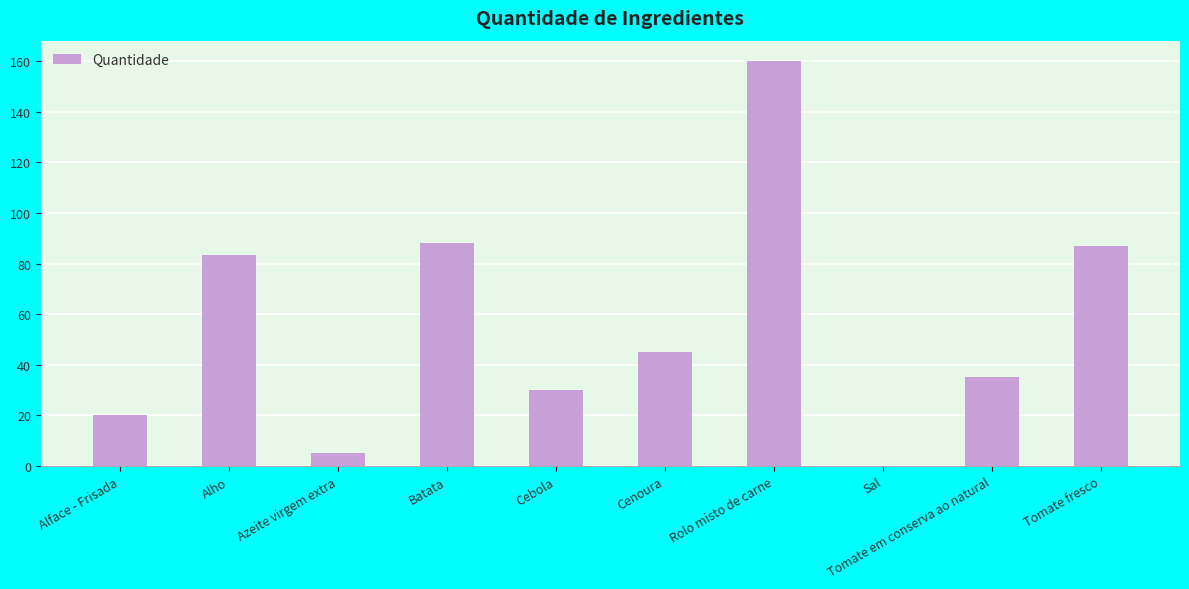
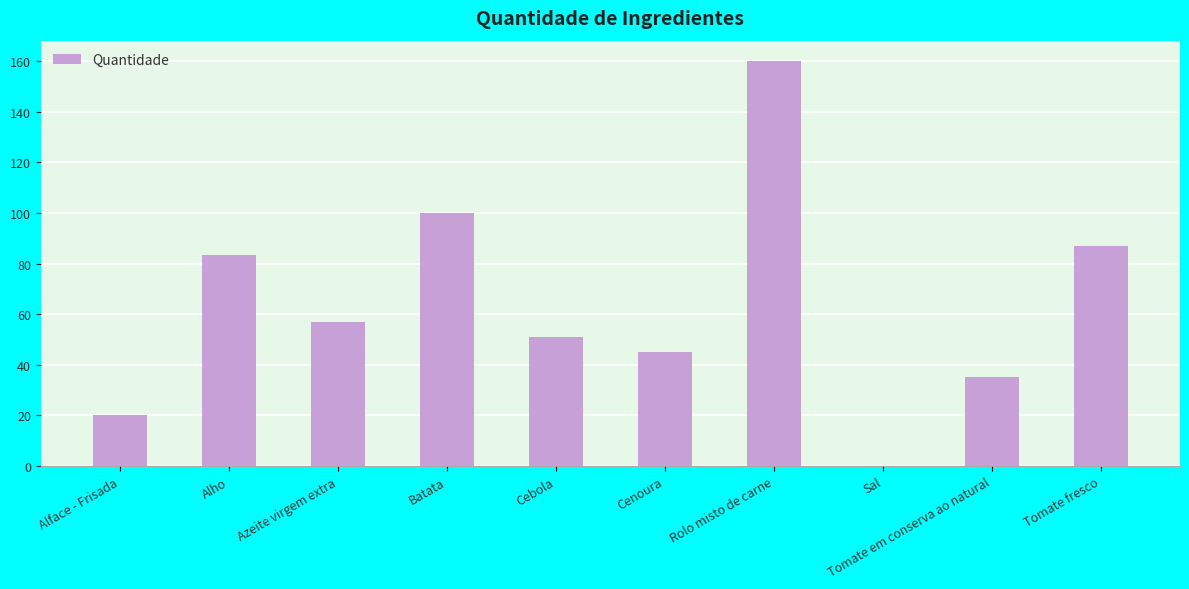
Azeite virgem extra: 5 -> 57
Batata: 88 -> 100
Cebola: 30 -> 51
